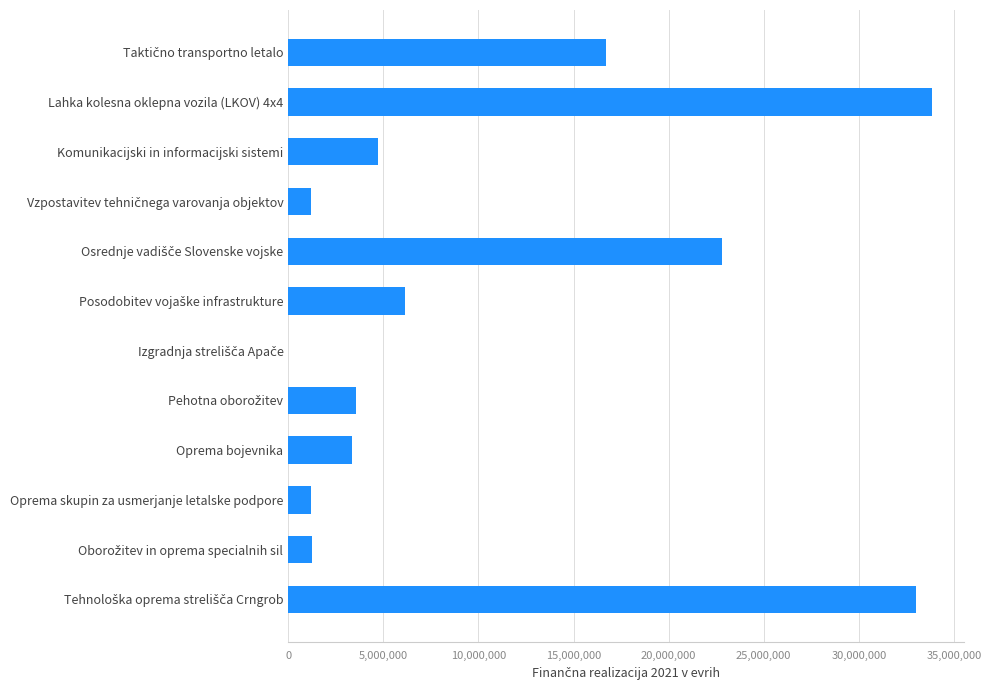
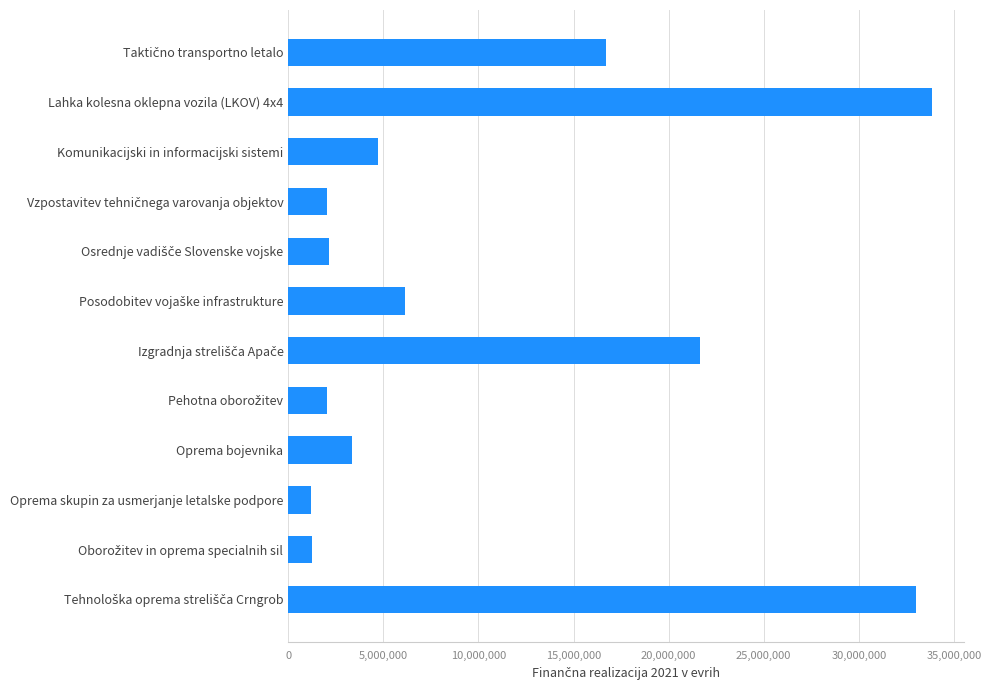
Vzpostavitev tehničnega varovanja objektov: 1,200,000 -> 2,000,000
Osrednje vadišče Slovenske vojske: 22,800,000 -> 2,200,000
Izgradnja strelišča Apače: 0 -> 21,600,000
Pehotna oborožitev: 3,500,000 -> 2,000,000
